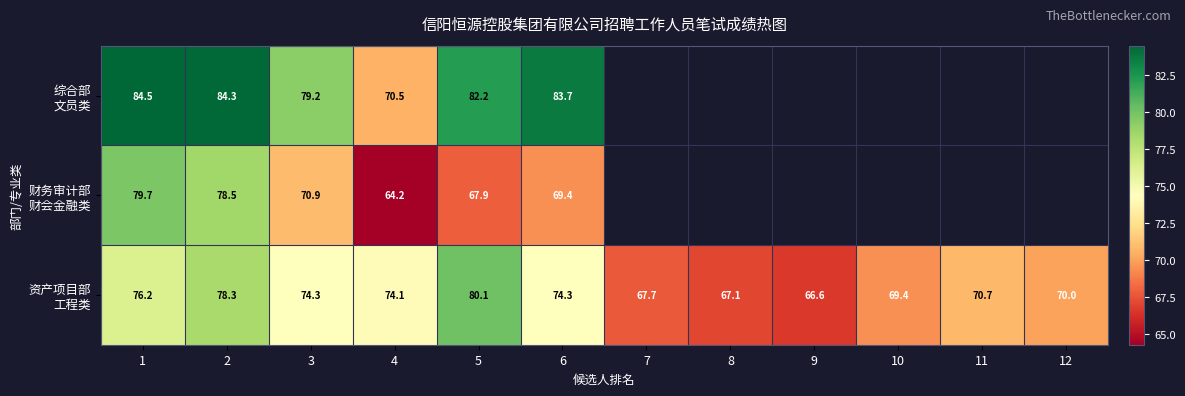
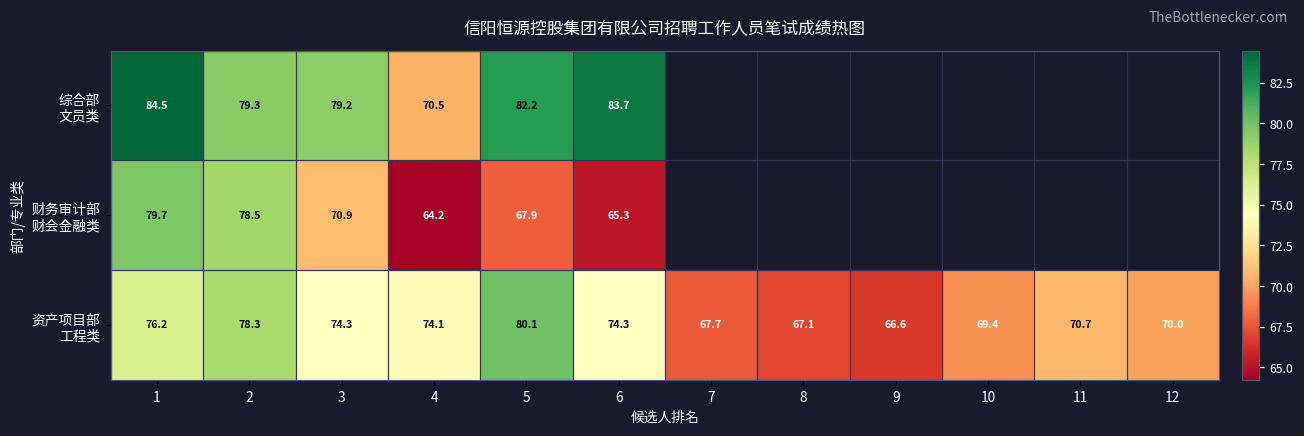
综合部 文员类, 2: 84.3 -> 79.3
财务审计部 财会金融类, 6: 69.4 -> 65.3
